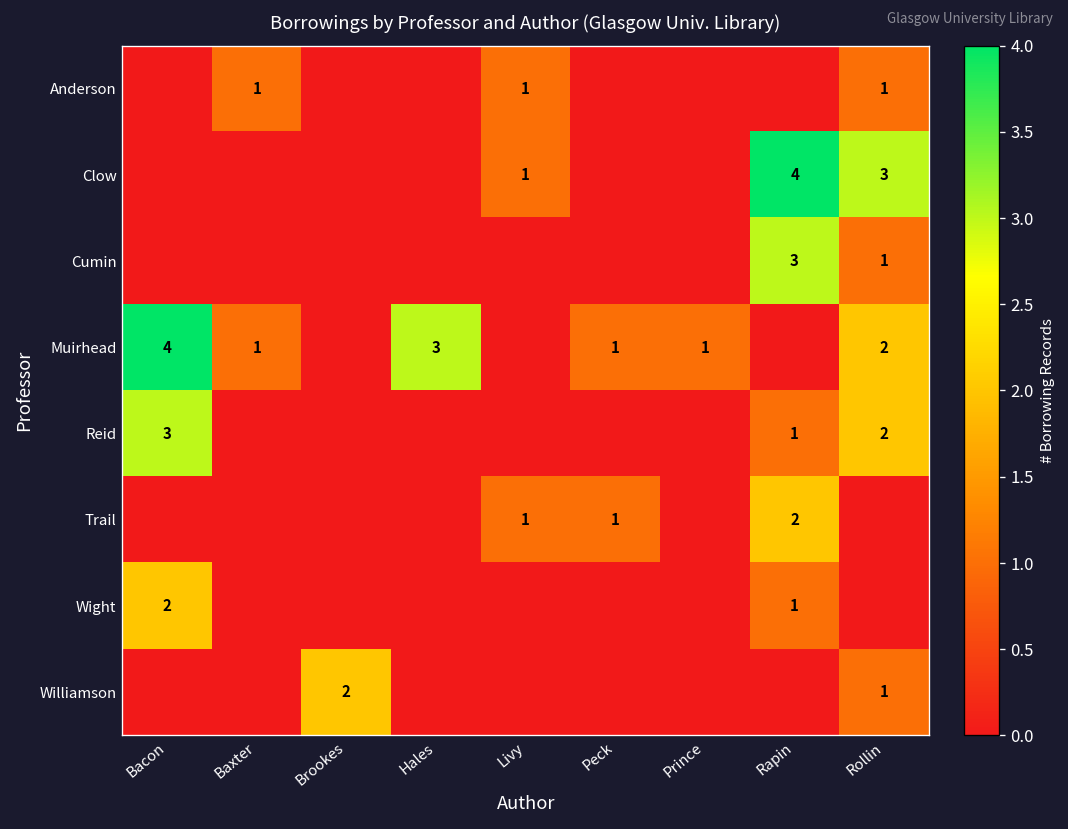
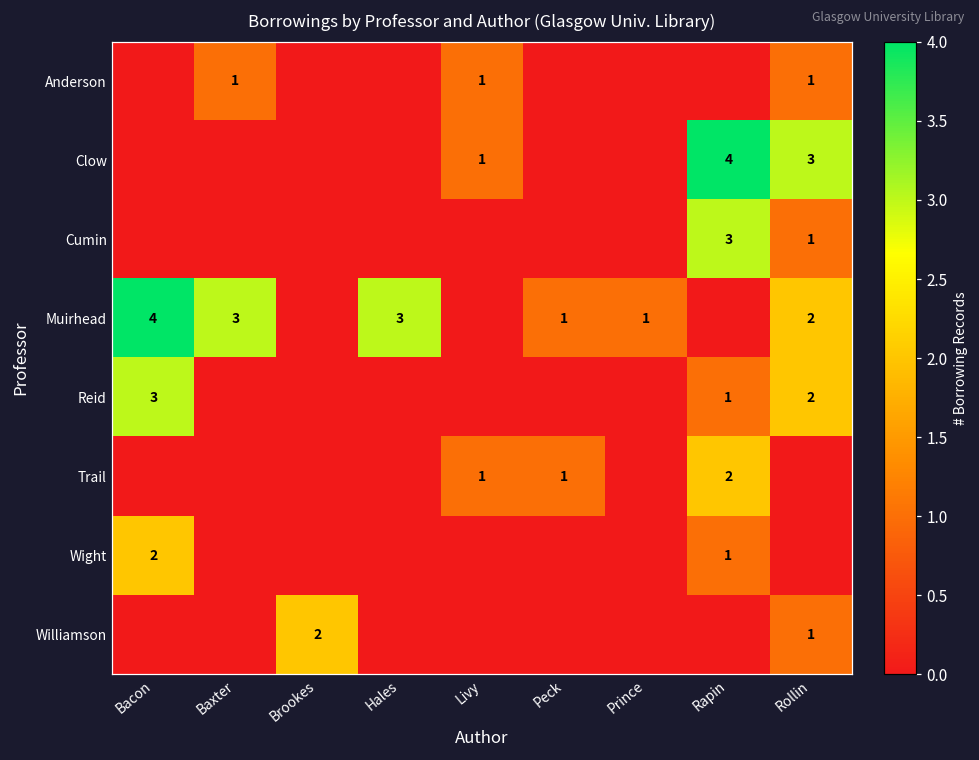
Muirhead, Baxter: 1 -> 3
